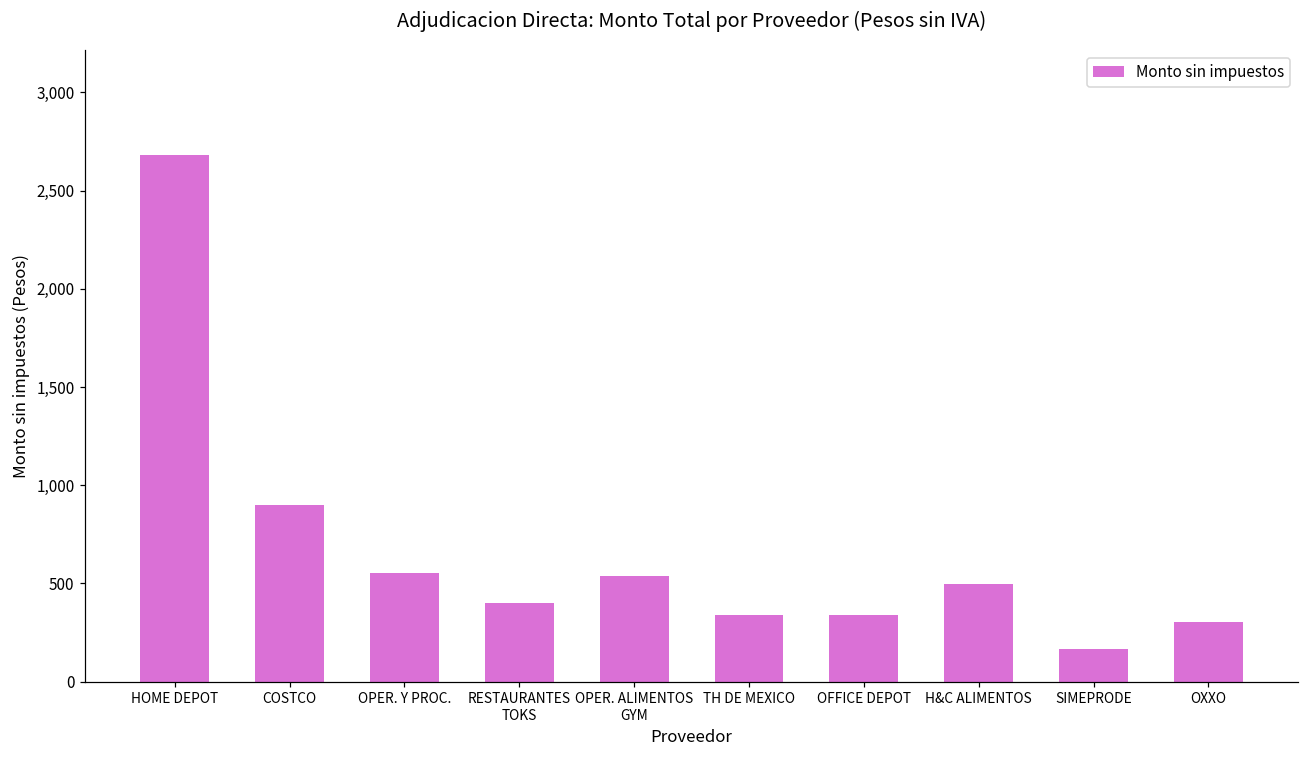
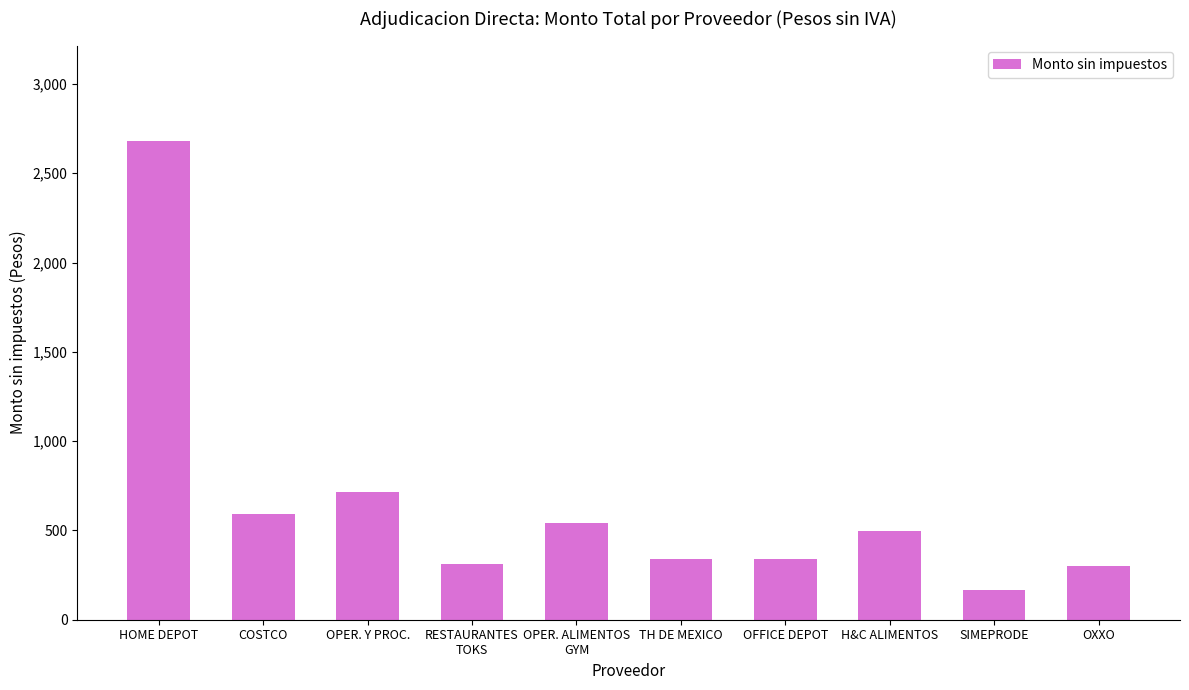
COSTCO: 900 -> 590
OPER. Y PROC.: 550 -> 710
RESTAURANTES TOKS: 400 -> 310
